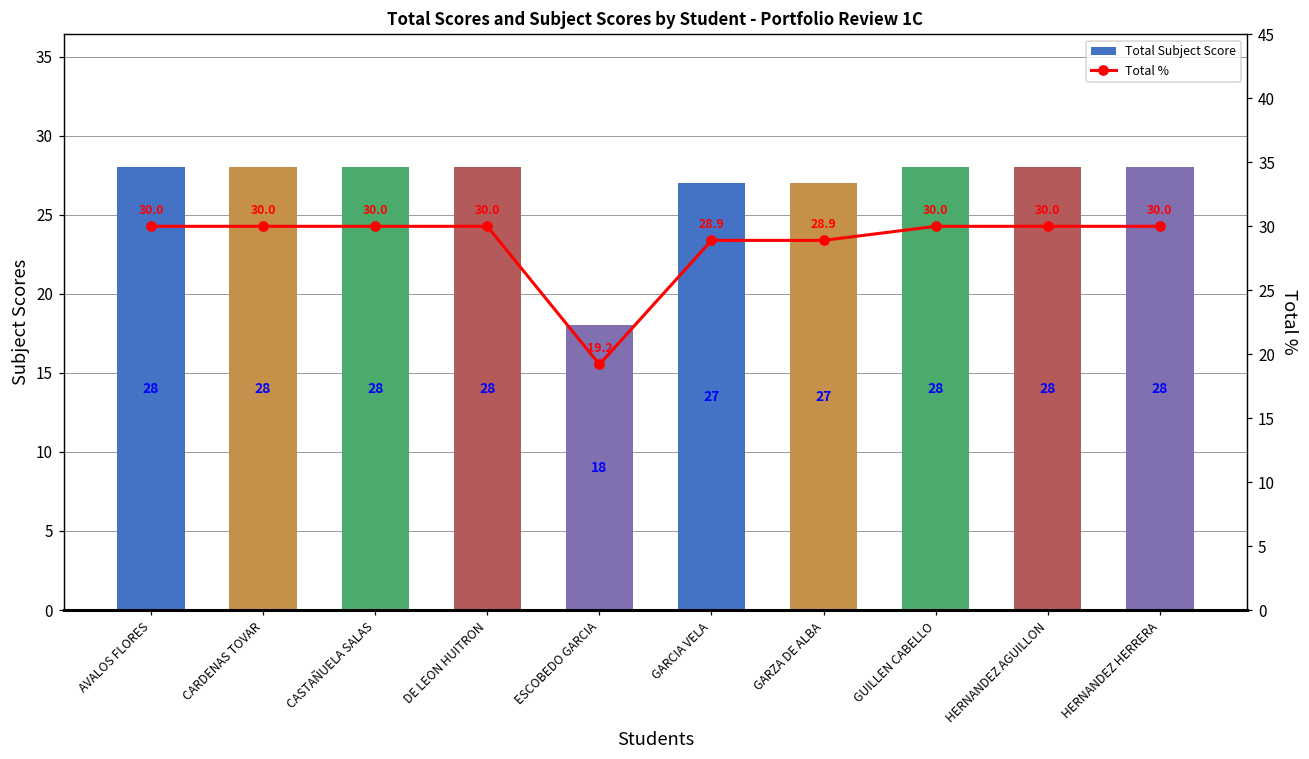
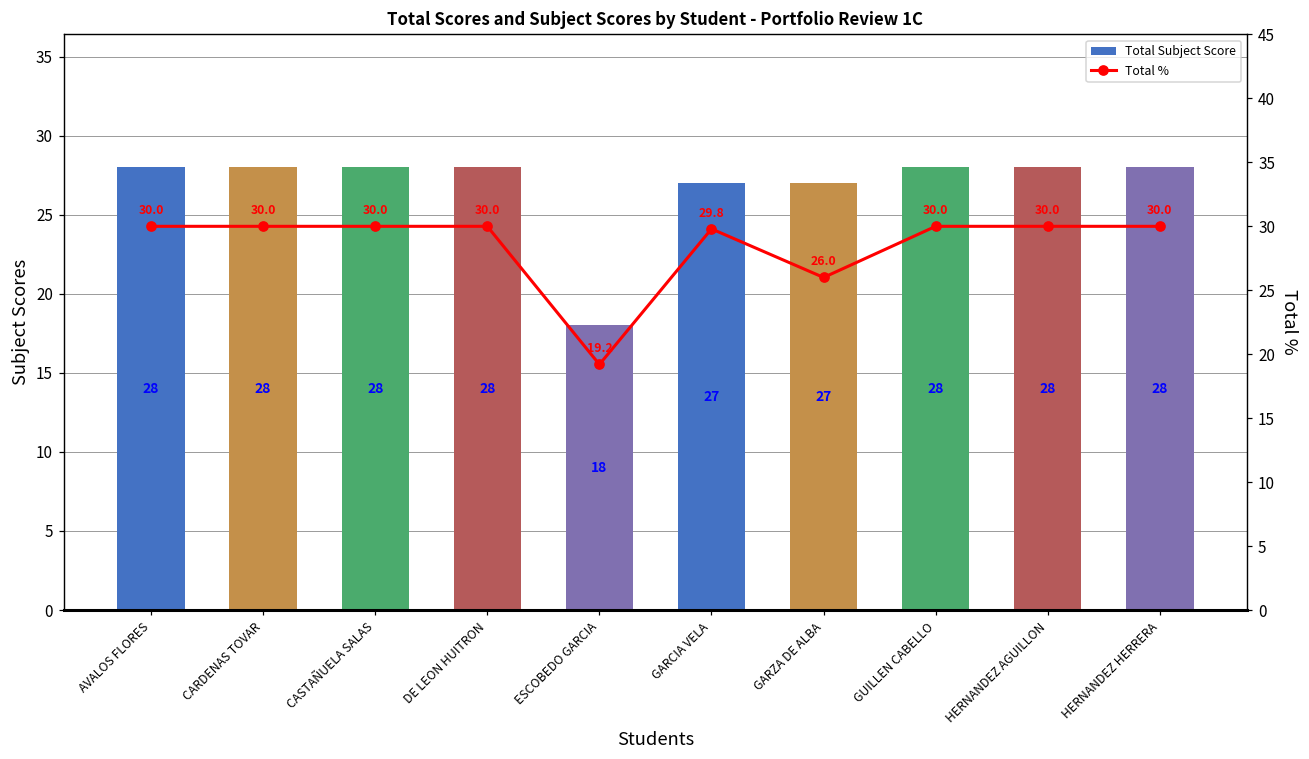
Total %, GARCIA VELA: 28.9 -> 29.8
Total %, GARZA DE ALBA: 28.9 -> 26.0
